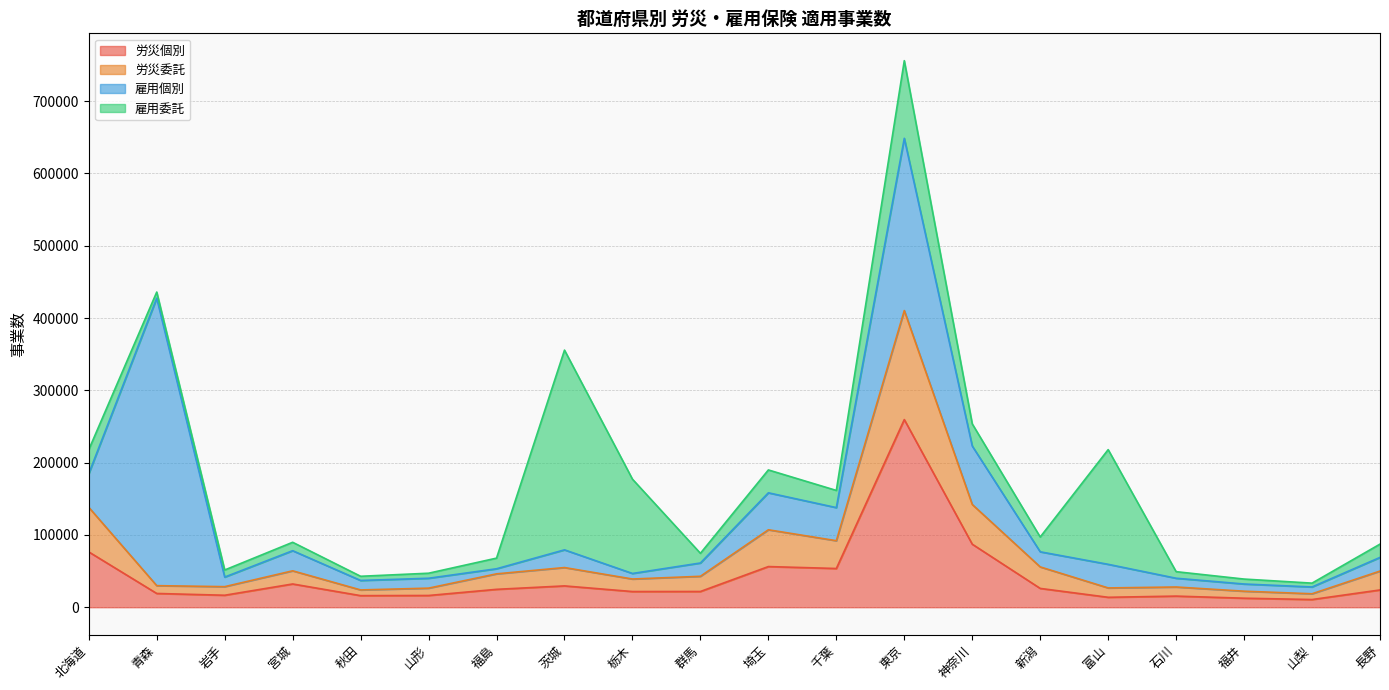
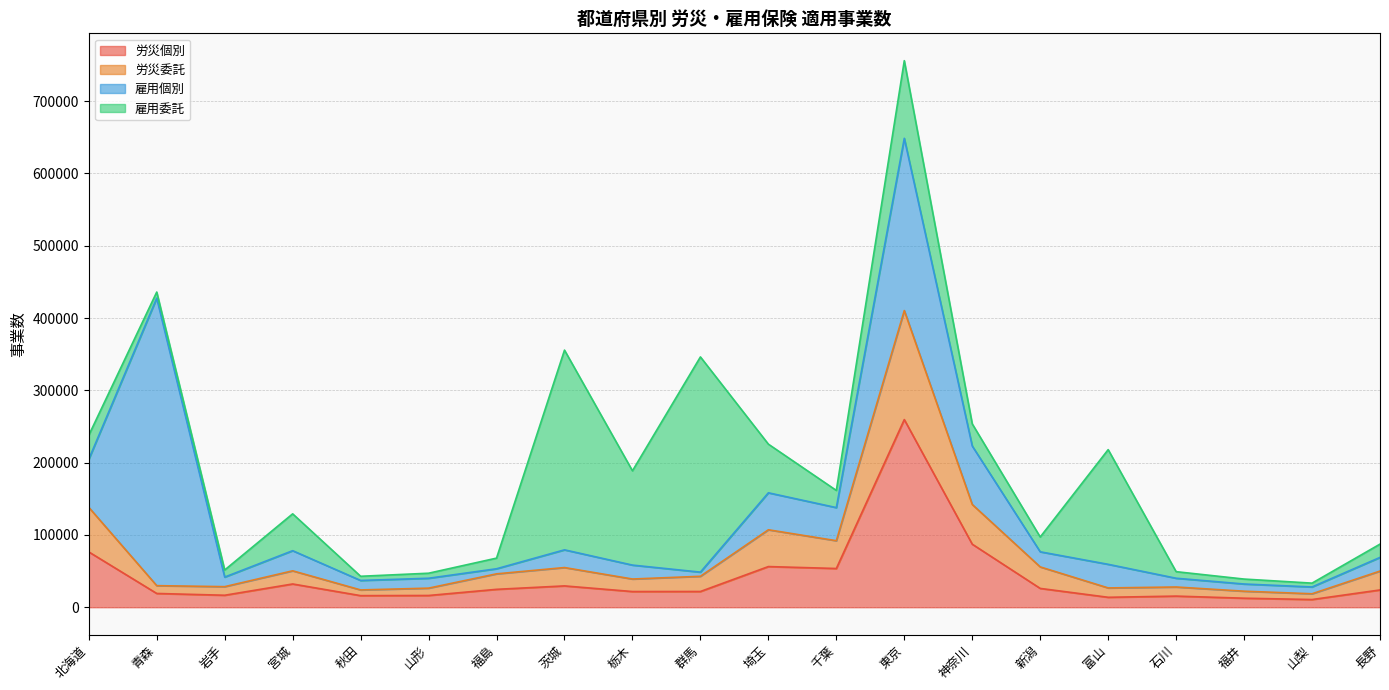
雇用個別, 北海道: 50000 -> 70000
雇用委託, 宮城: 10000 -> 50000
雇用個別, 栃木: 10000 -> 20000
雇用個別, 群馬: 20000 -> 10000
雇用委託, 群馬: 10000 -> 300000
雇用委託, 埼玉: 30000 -> 70000
